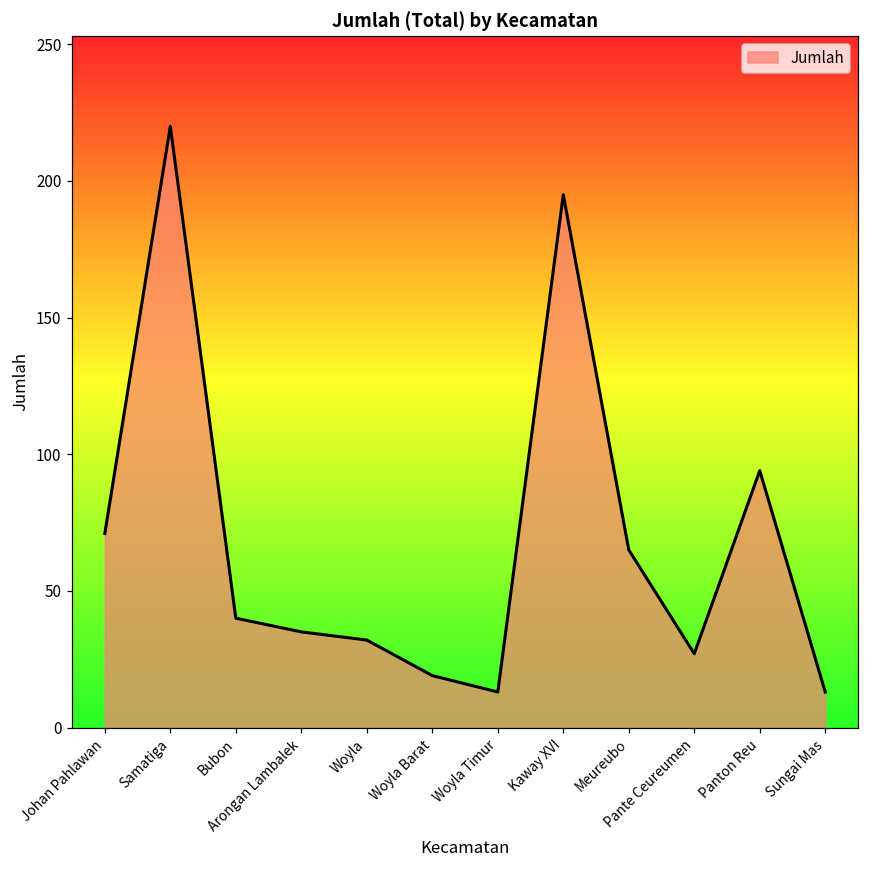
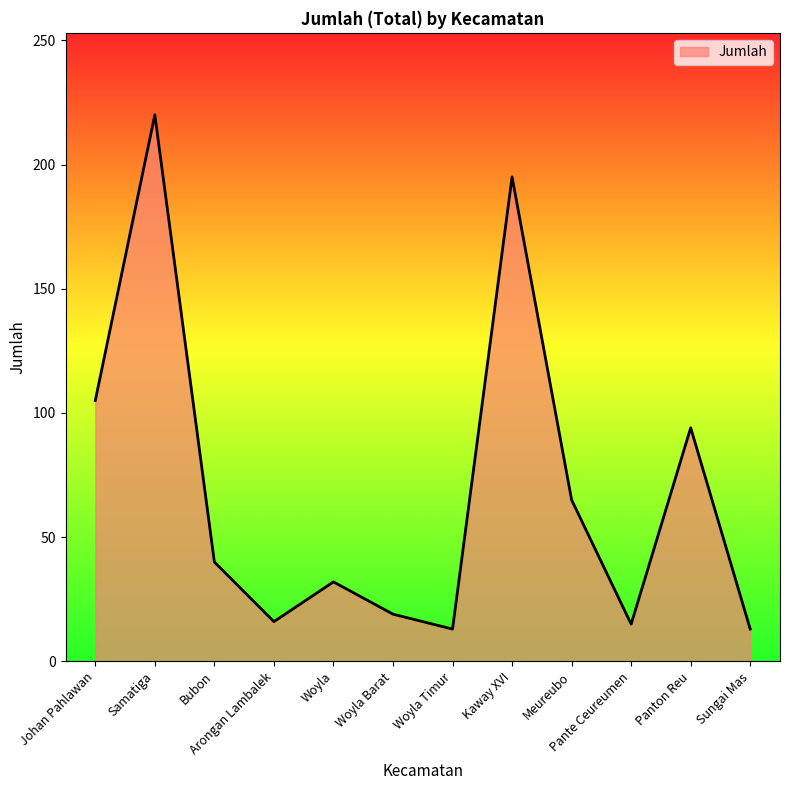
Johan Pahlawan: 71 -> 105
Arongan Lambalek: 35 -> 16
Pante Ceureumen: 27 -> 15
